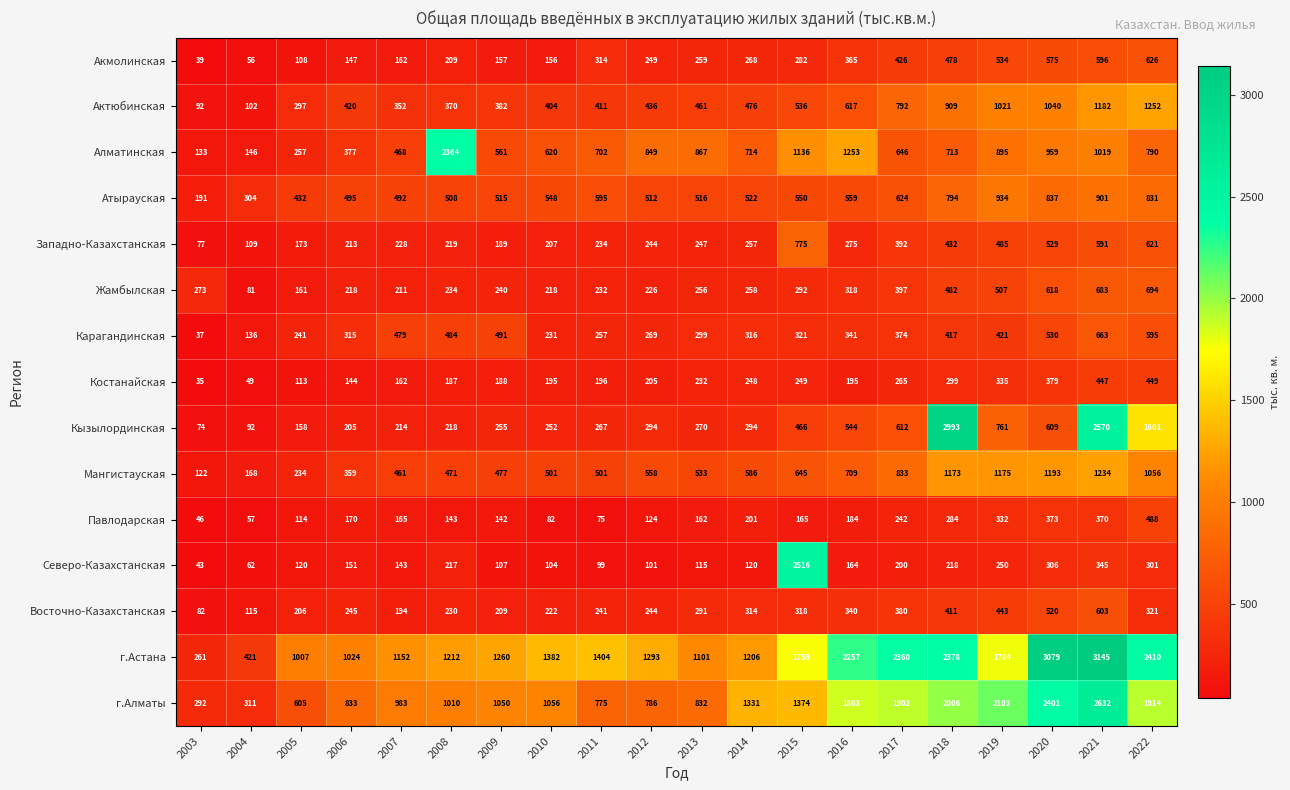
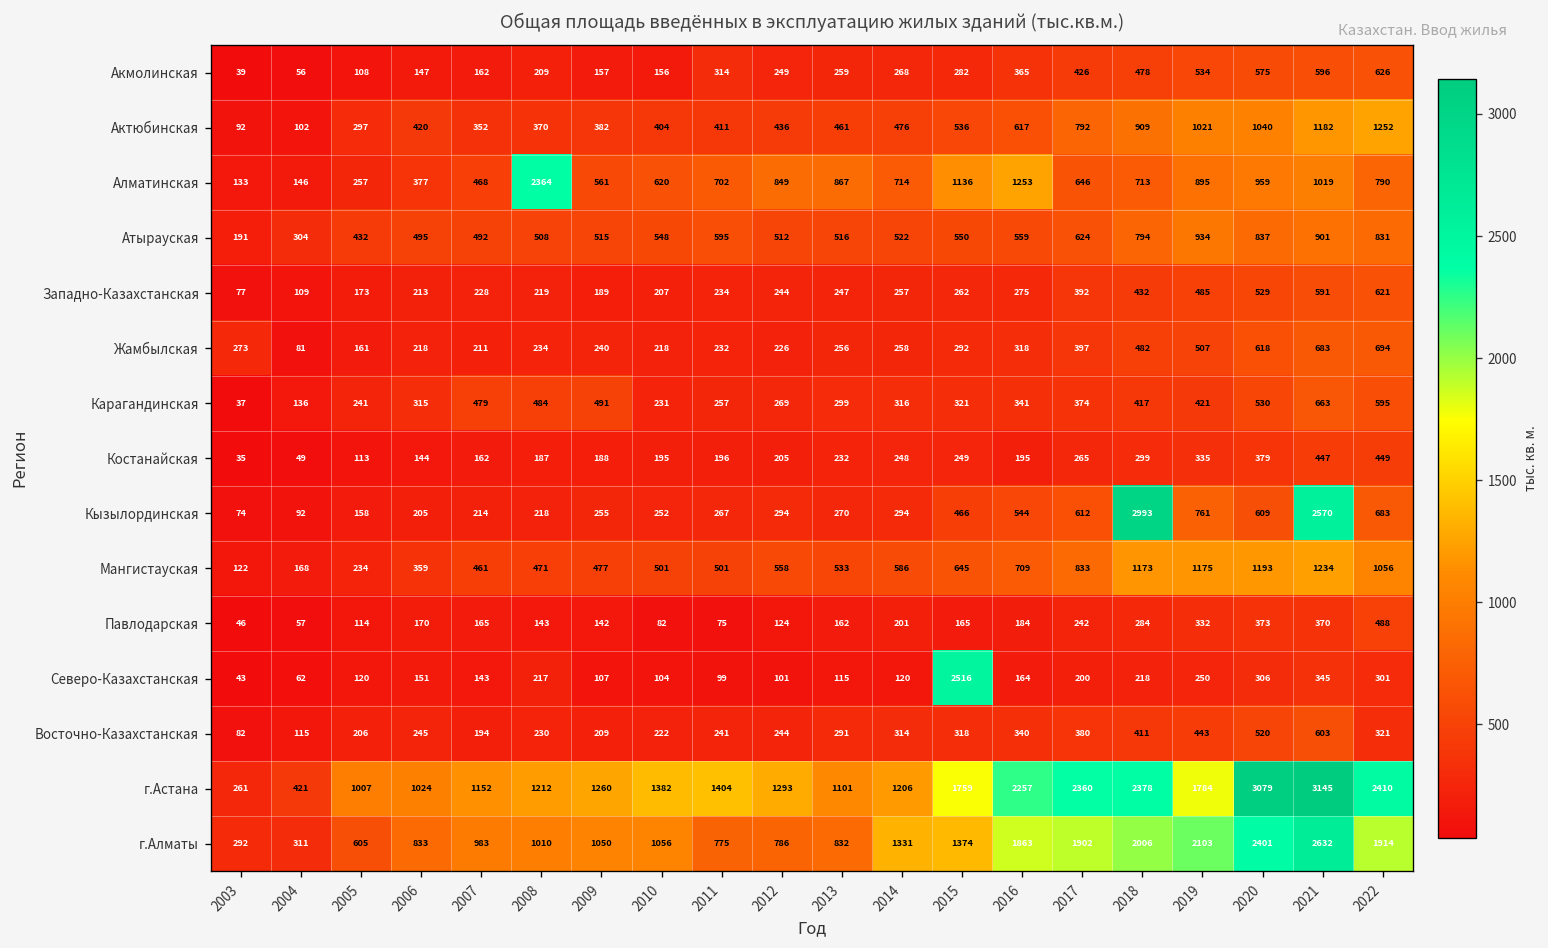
Западно-Казахстанская, 2015: 775 -> 262
Кызылординская, 2022: 1601 -> 683
